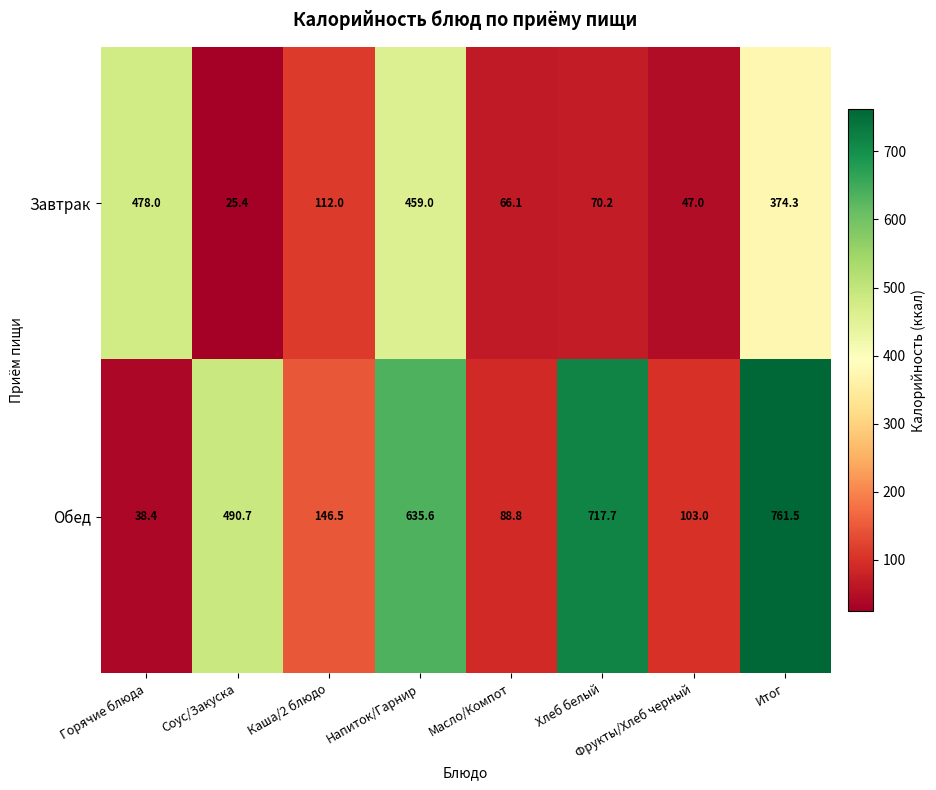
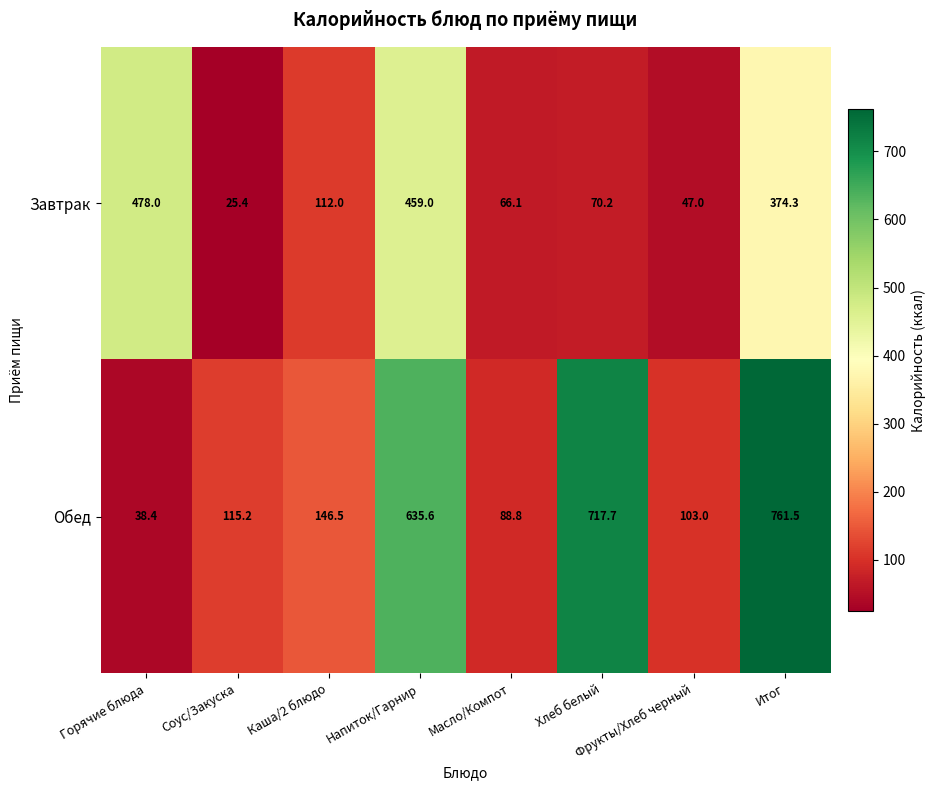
Обед, Соус/Закуска: 490.7 -> 115.2
